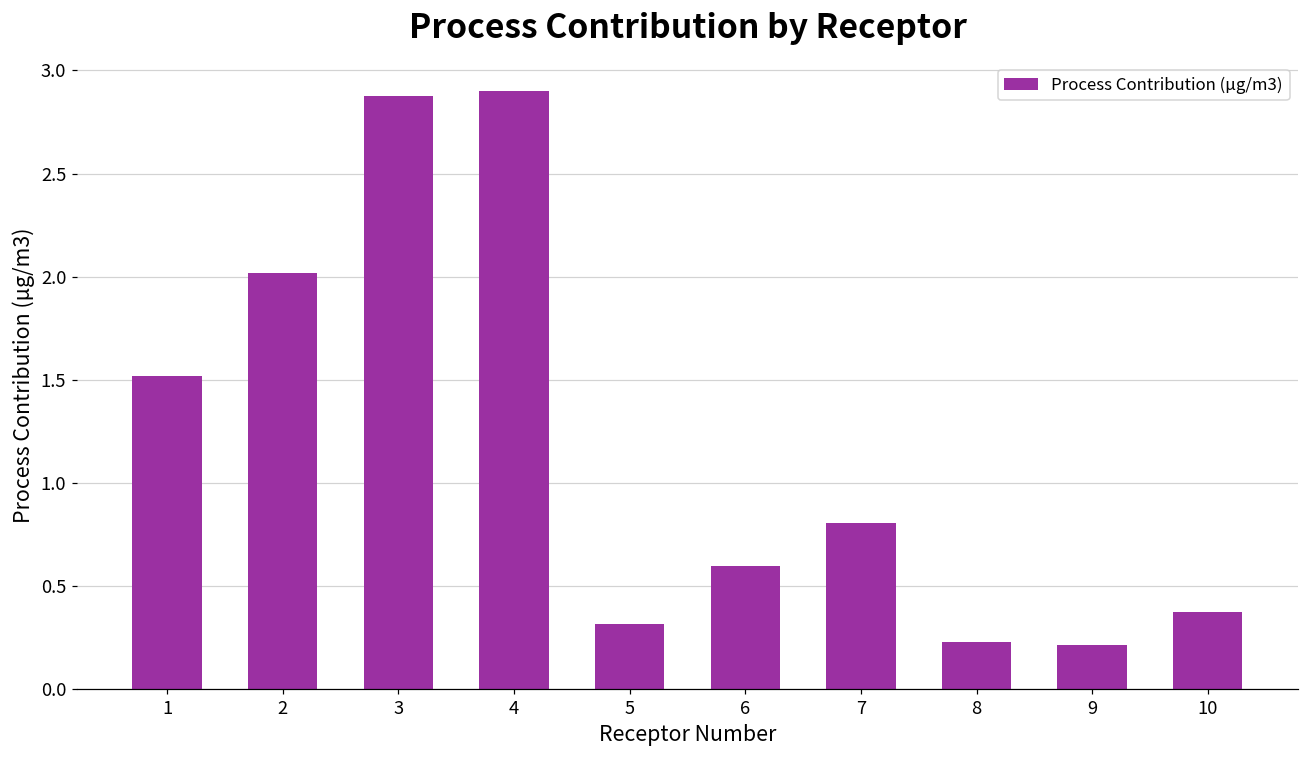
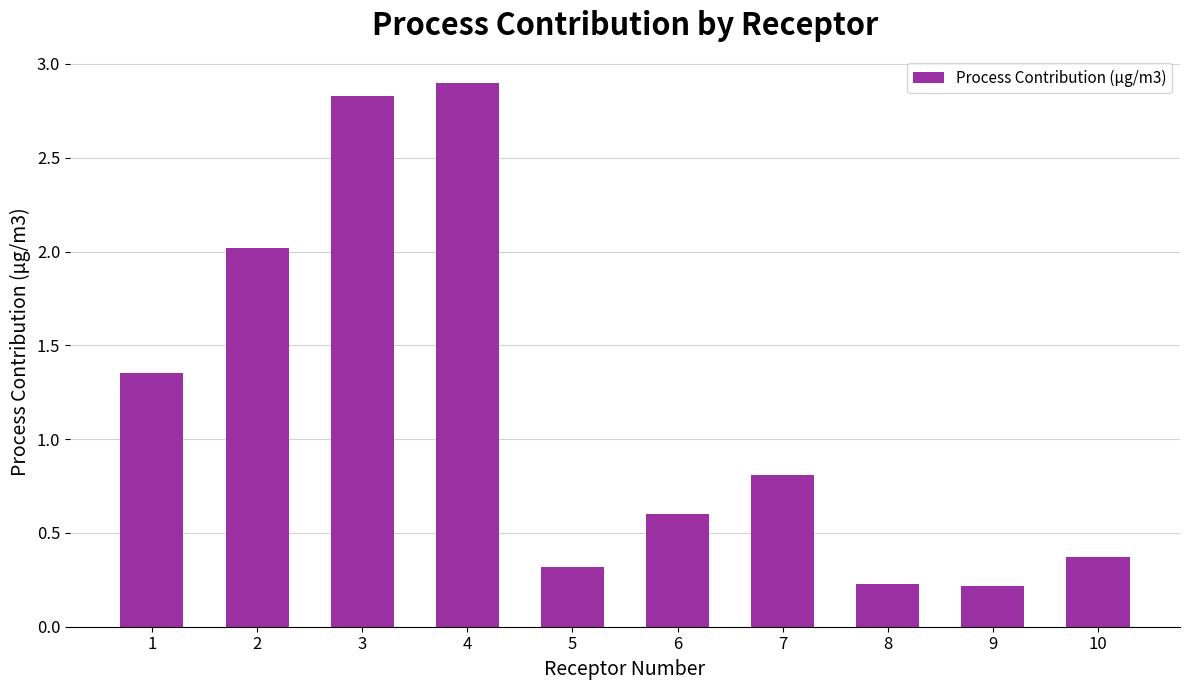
1: 1.52 -> 1.35
3: 2.87 -> 2.83
